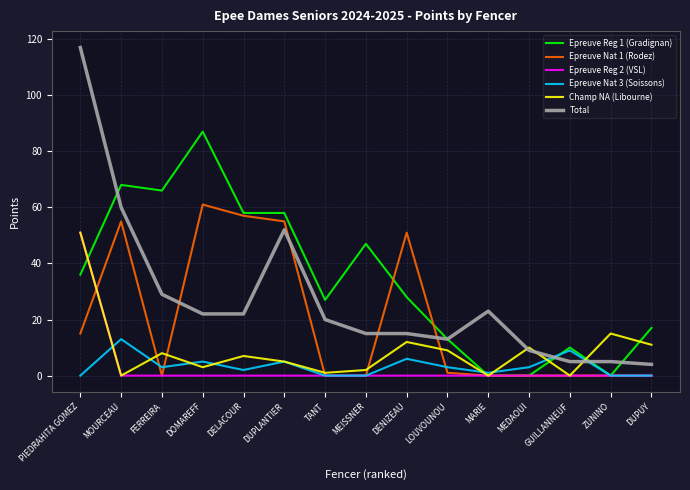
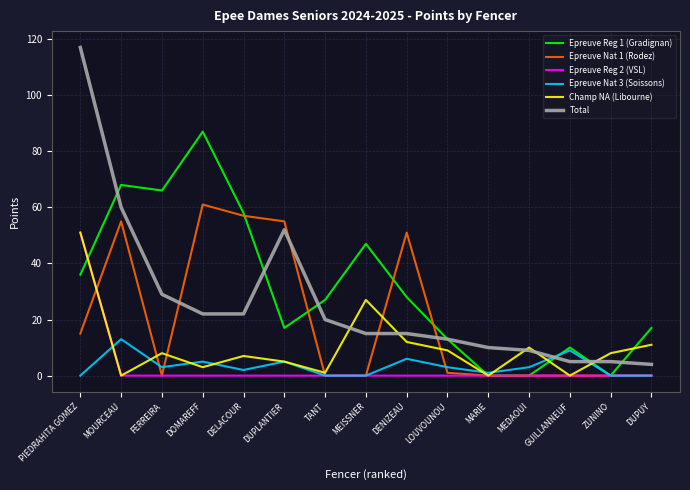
Epreuve Reg 1 (Gradignan), DUPLANTIER: 58 -> 17
Champ NA (Libourne), MEISSNER: 2 -> 27
Total, MARIE: 23 -> 10
Champ NA (Libourne), ZUNINO: 15 -> 8
